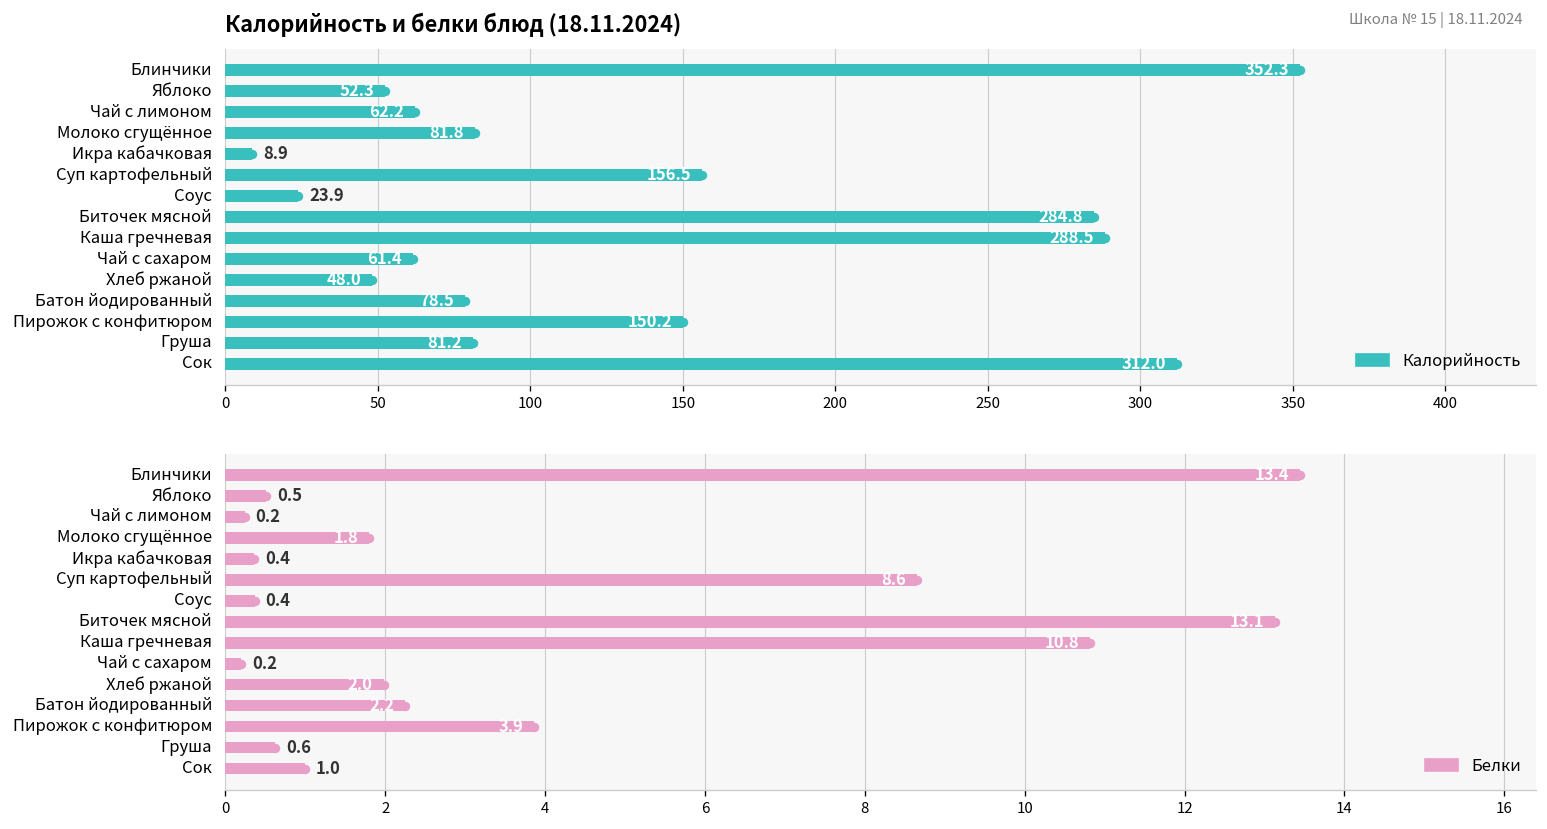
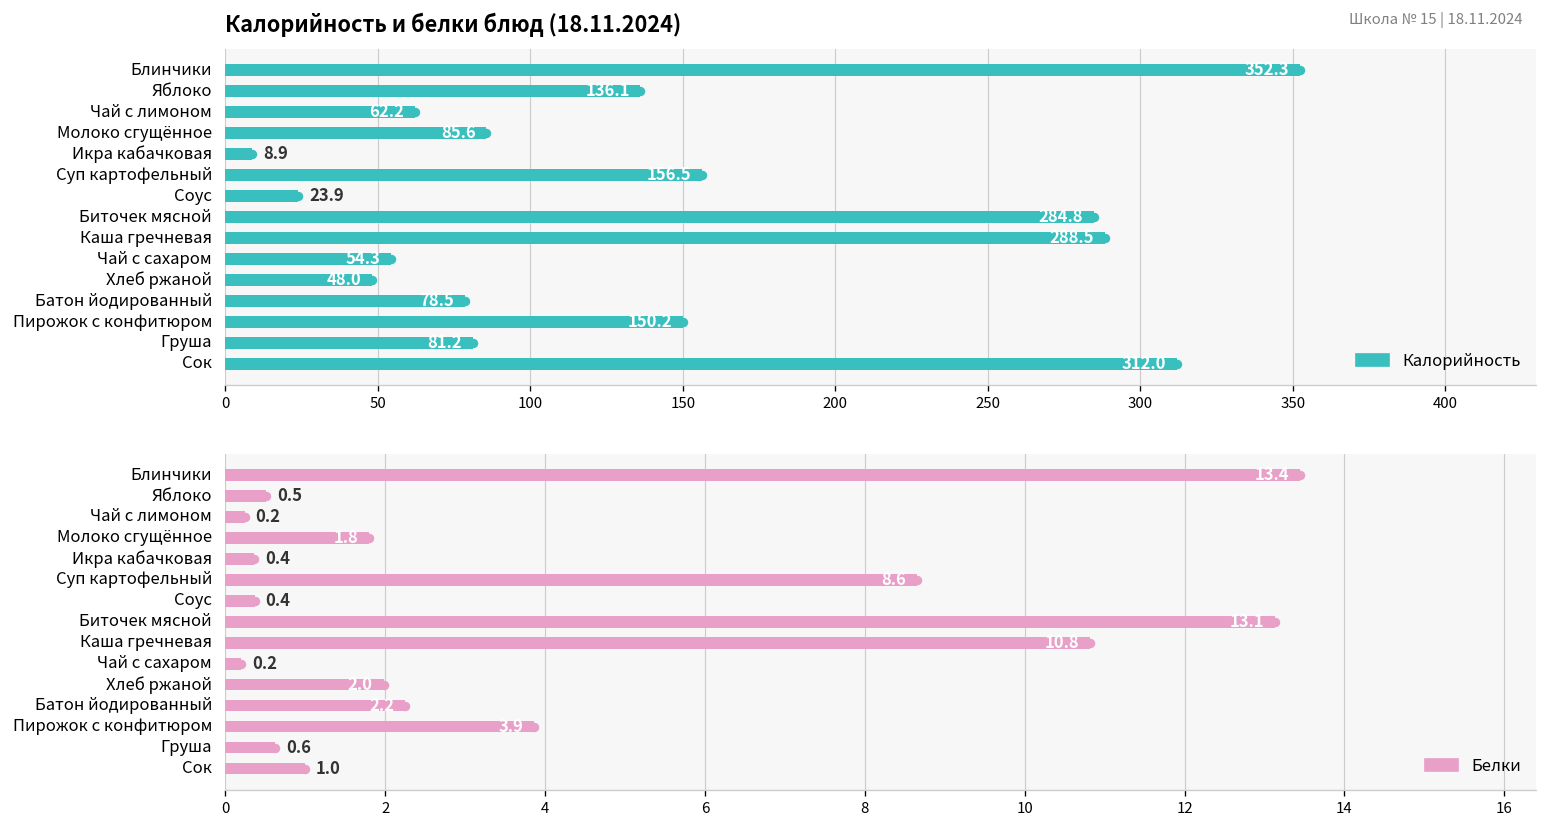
Калорийность и белки блюд (18.11.2024), Яблоко: 52.3 -> 136.1
Калорийность и белки блюд (18.11.2024), Молоко сгущённое: 81.8 -> 85.6
Калорийность и белки блюд (18.11.2024), Чай с сахаром: 61.4 -> 54.3
